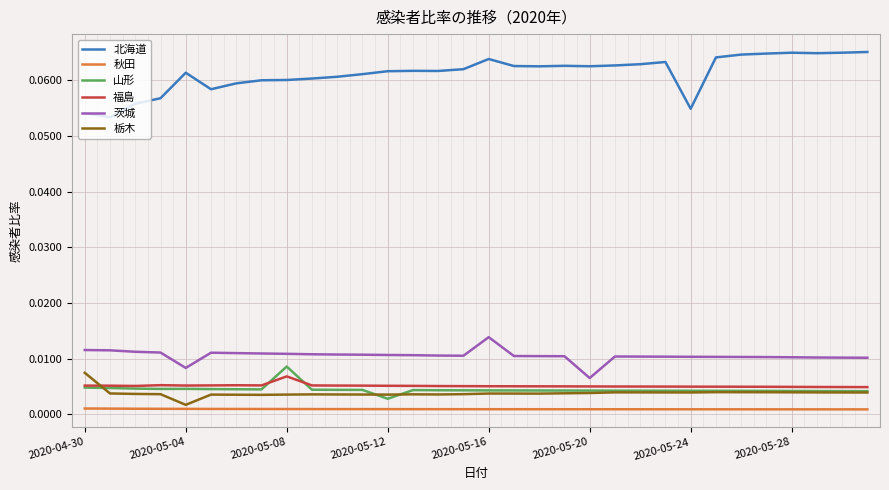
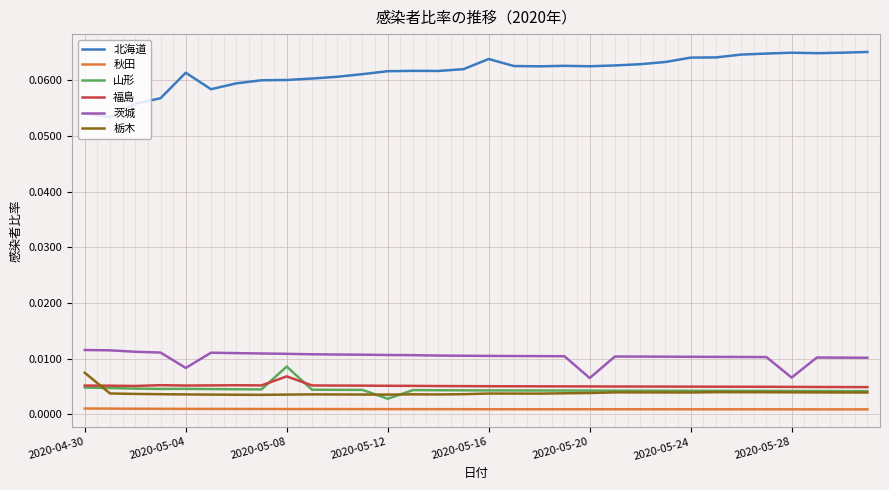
栃木, 2020-05-04: 0.002 -> 0.004
茨城, 2020-05-16: 0.014 -> 0.011
北海道, 2020-05-24: 0.055 -> 0.064
茨城, 2020-05-28: 0.010 -> 0.007
